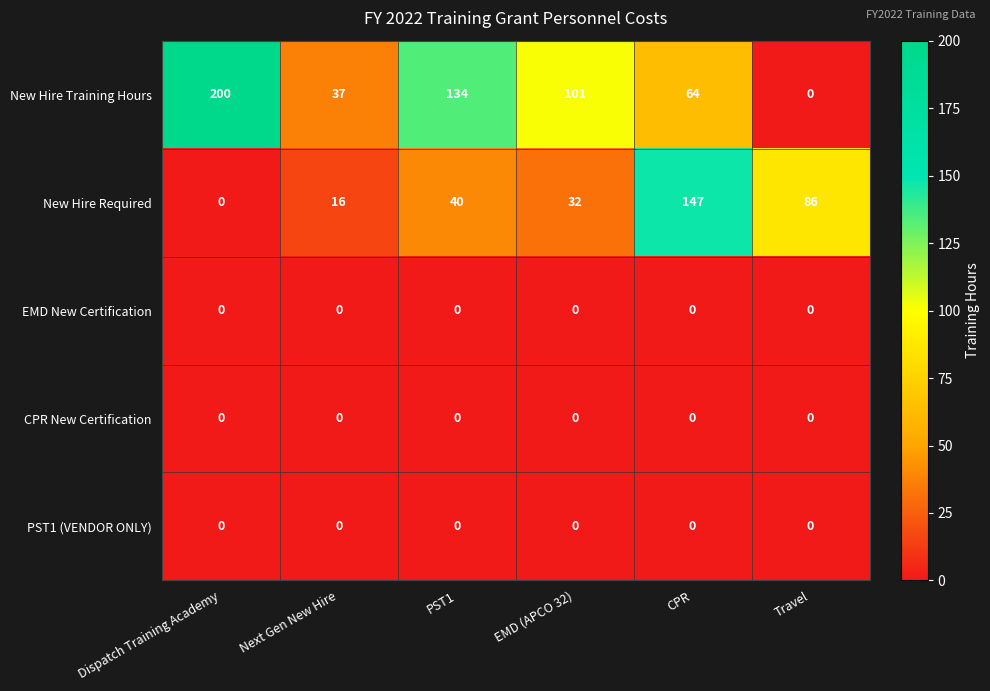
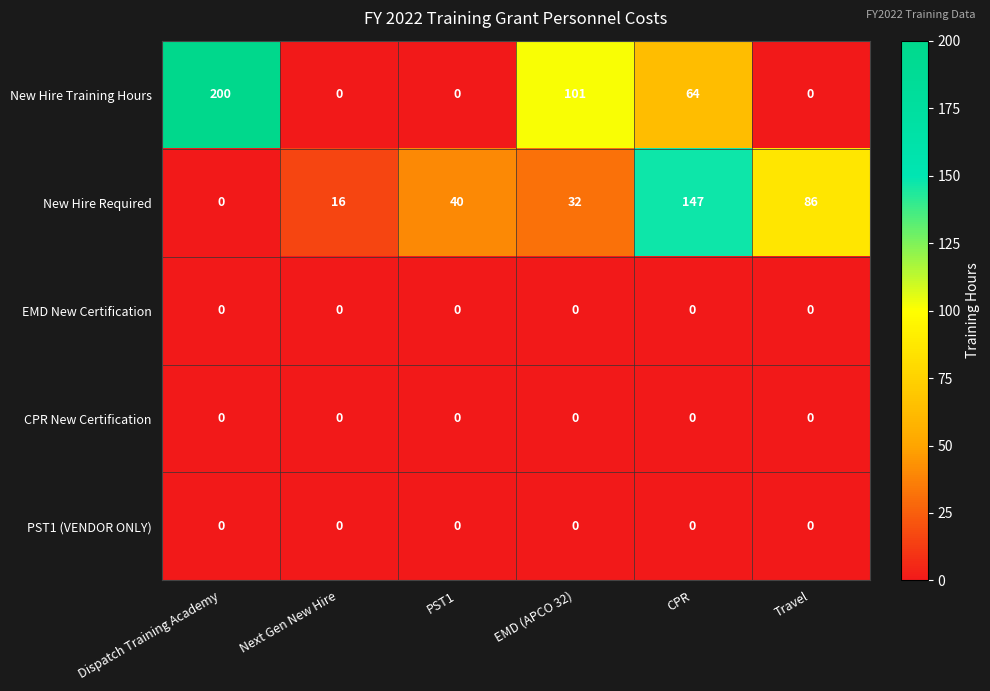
New Hire Training Hours, Next Gen New Hire: 37 -> 0
New Hire Training Hours, PST1: 134 -> 0
